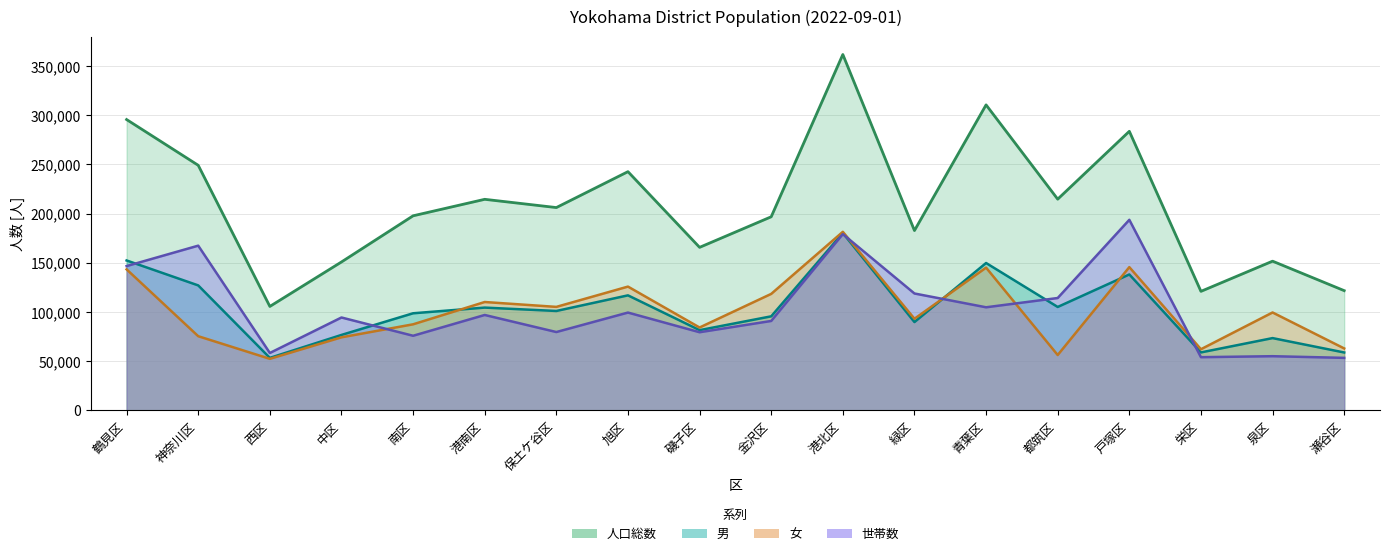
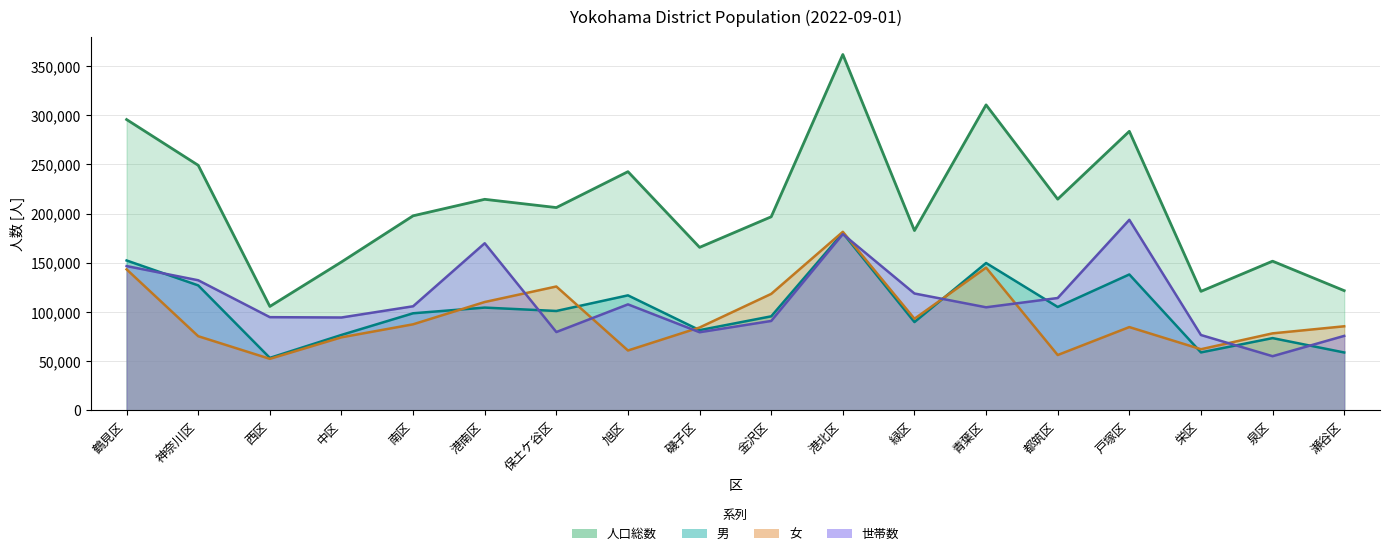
世帯数, 神奈川区: 170,000 -> 130,000
世帯数, 西区: 60,000 -> 90,000
世帯数, 南区: 80,000 -> 110,000
世帯数, 港南区: 100,000 -> 170,000
女, 保土ケ谷区: 110,000 -> 130,000
女, 旭区: 130,000 -> 60,000
世帯数, 旭区: 100,000 -> 110,000
女, 戸塚区: 150,000 -> 80,000
世帯数, 栄区: 50,000 -> 80,000
女, 泉区: 100,000 -> 80,000
女, 瀬谷区: 60,000 -> 90,000
世帯数, 瀬谷区: 50,000 -> 80,000
